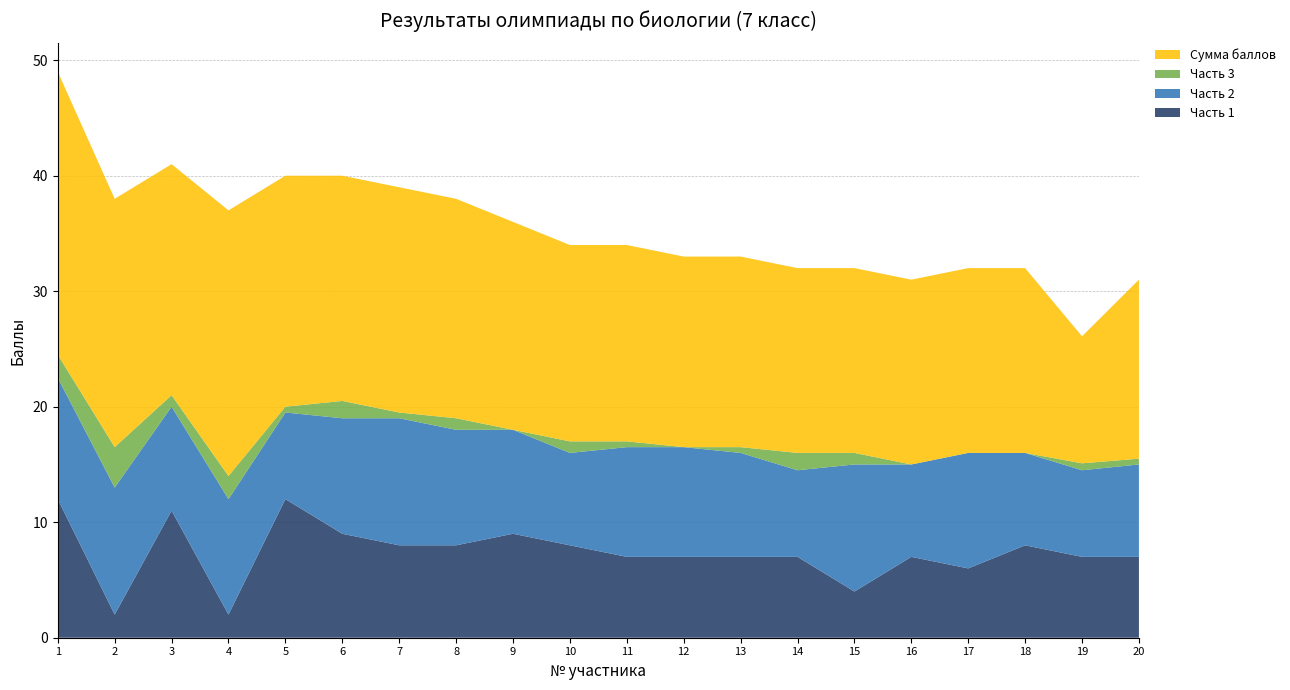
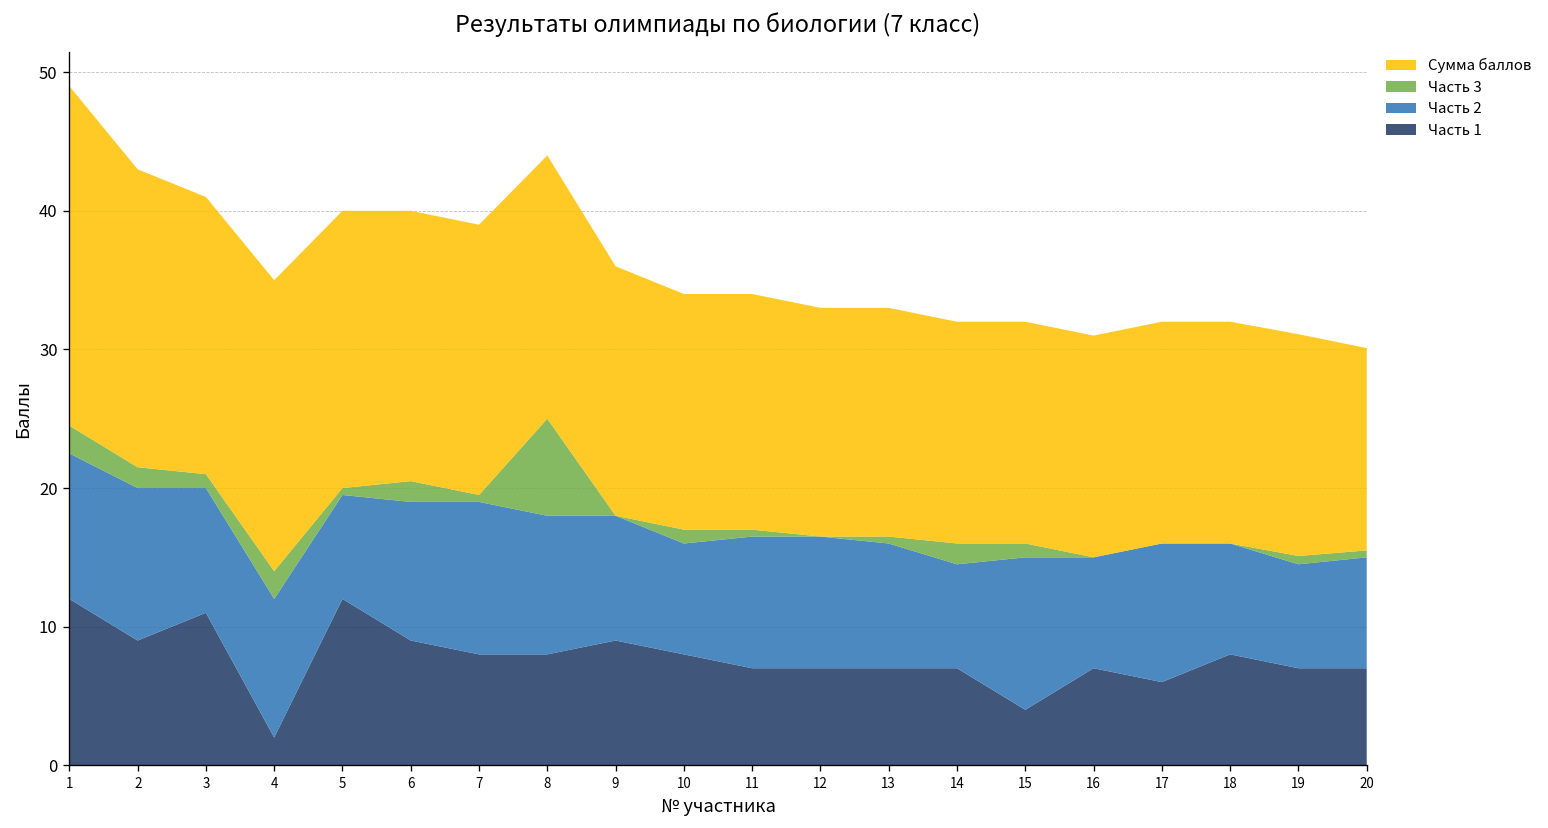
Часть 1, 2: 2 -> 9
Часть 3, 2: 3.5 -> 1.5
Сумма баллов, 4: 23 -> 21
Часть 3, 8: 1 -> 7
Сумма баллов, 19: 11 -> 16
Сумма баллов, 20: 15.5 -> 14.6
